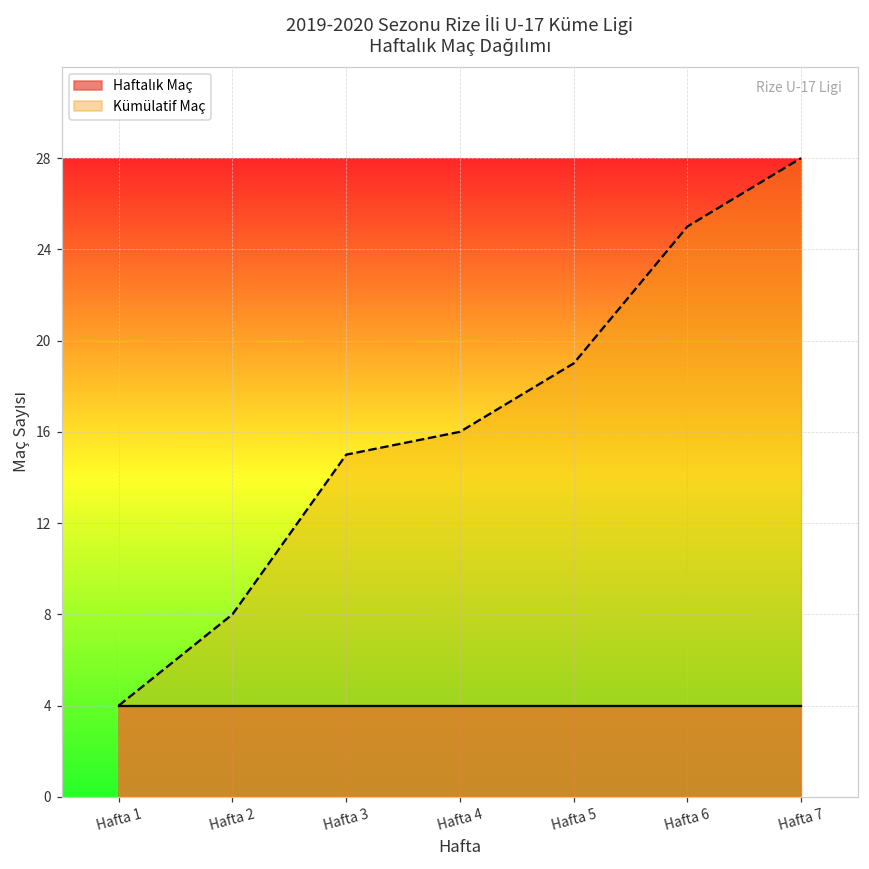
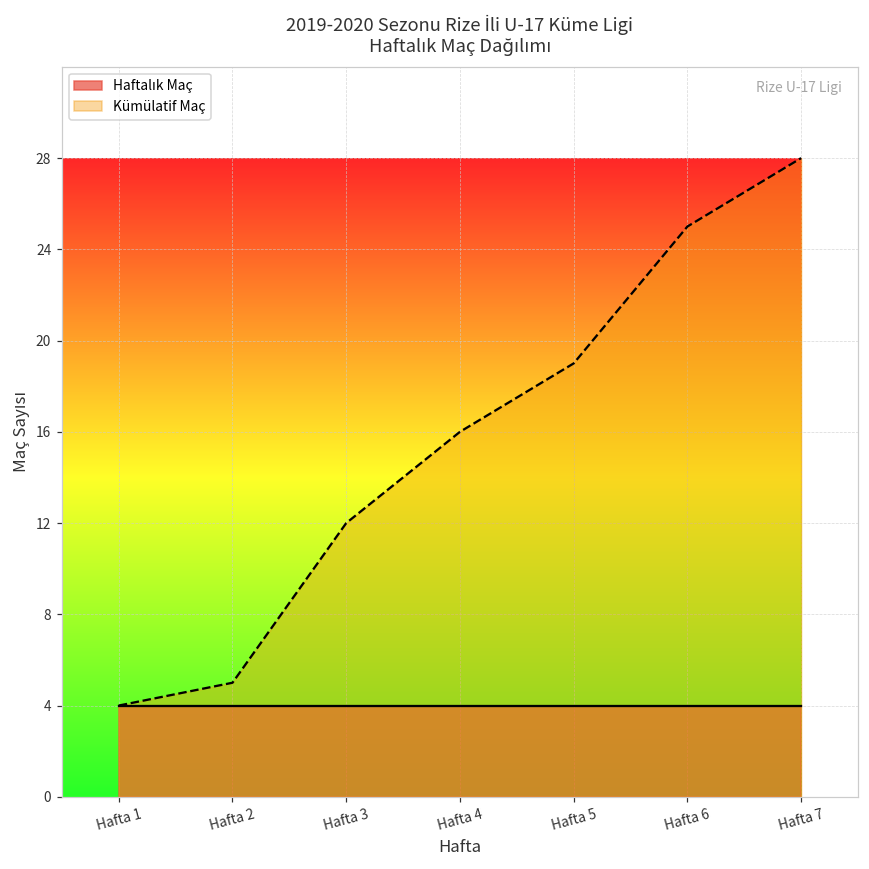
Kümülatif Maç, Hafta 2: 8 -> 5
Kümülatif Maç, Hafta 3: 15 -> 12
